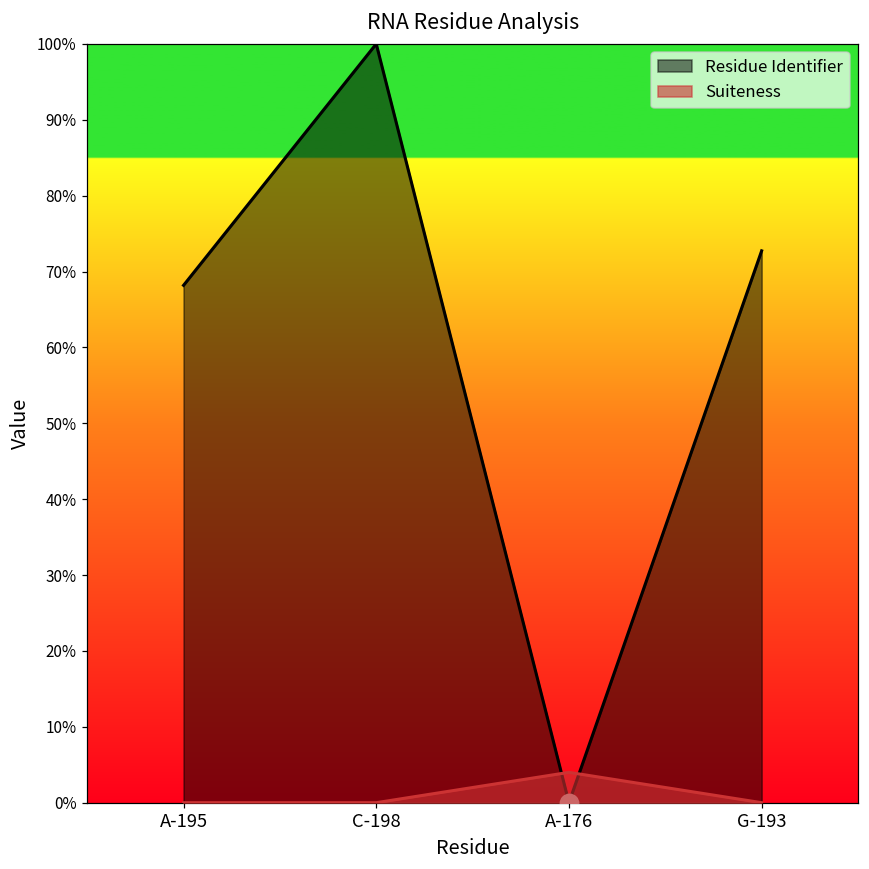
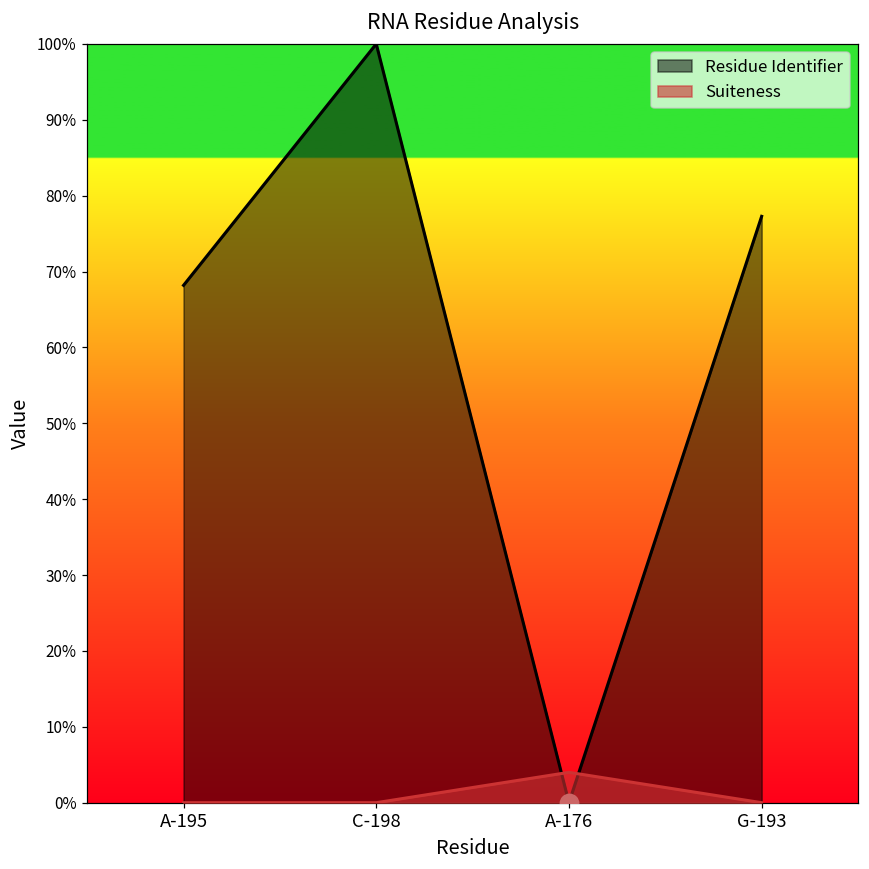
Residue Identifier, G-193: 73% -> 77%
